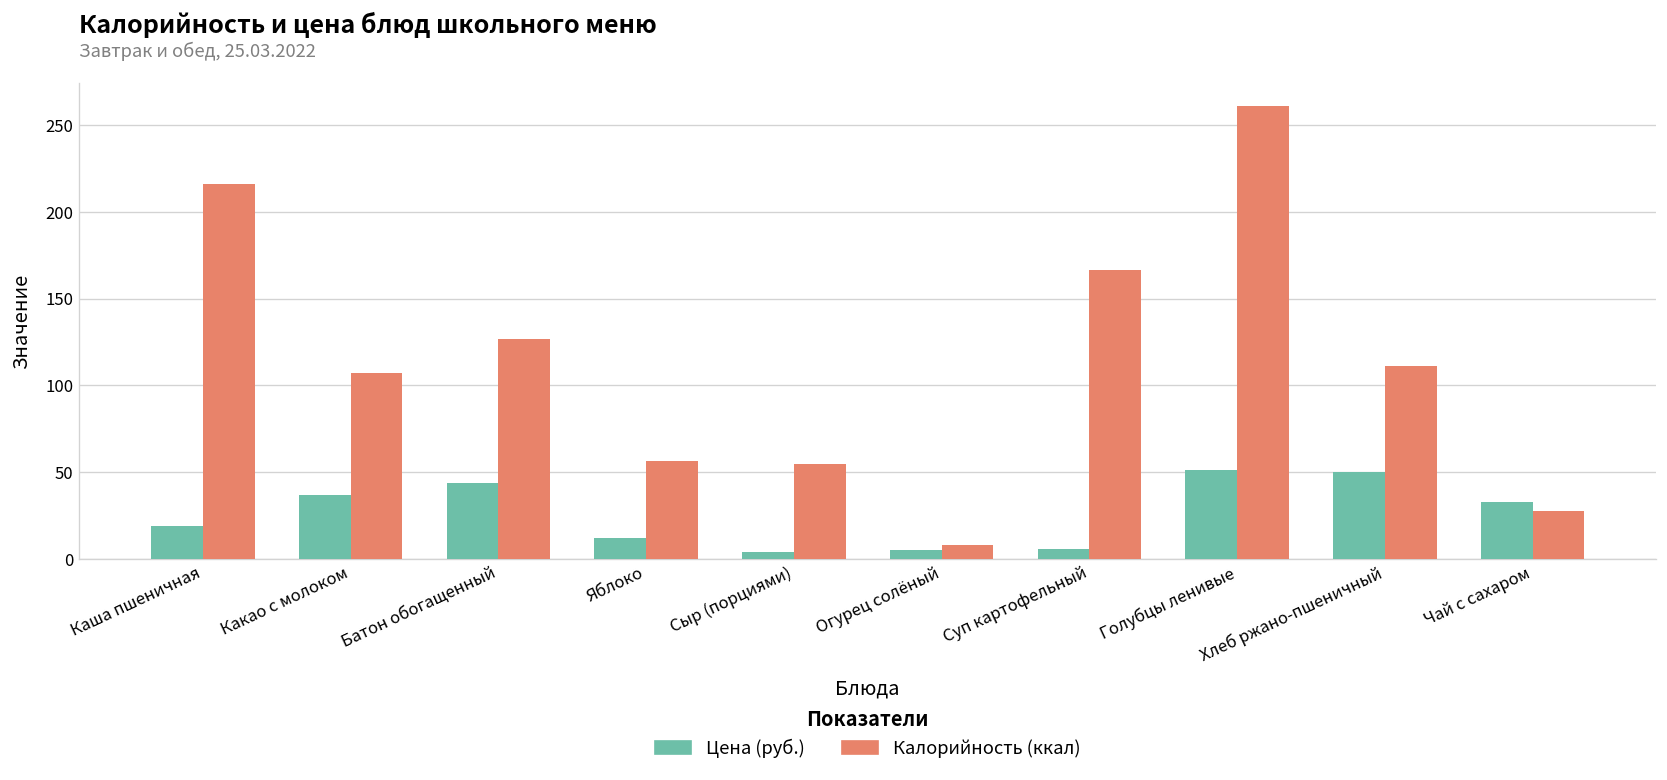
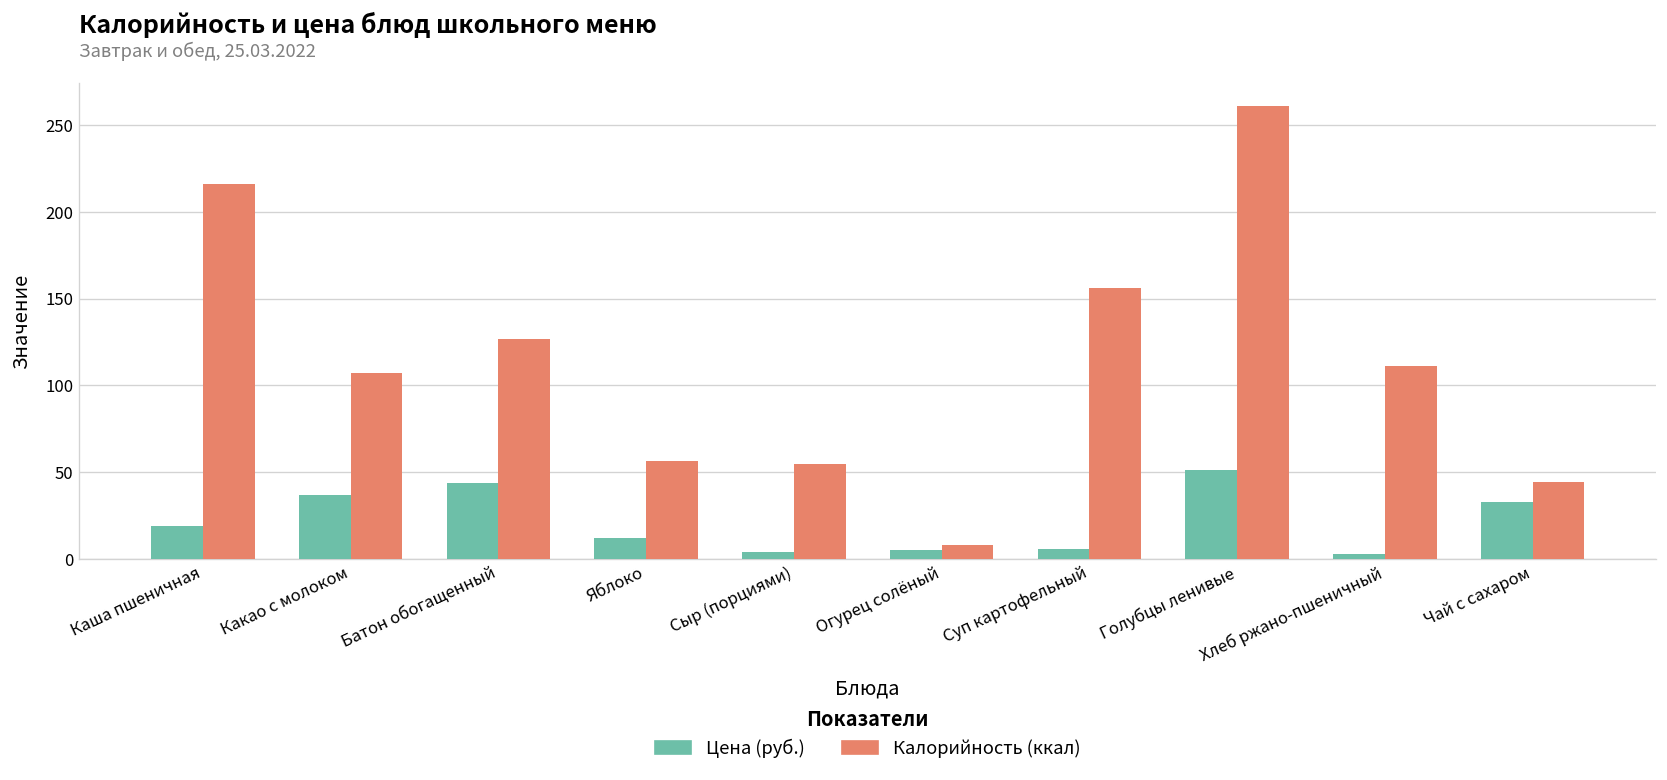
Калорийность (ккал), Суп картофельный: 167 -> 156
Цена (руб.), Хлеб ржано-пшеничный: 50 -> 3
Калорийность (ккал), Чай с сахаром: 28 -> 45
